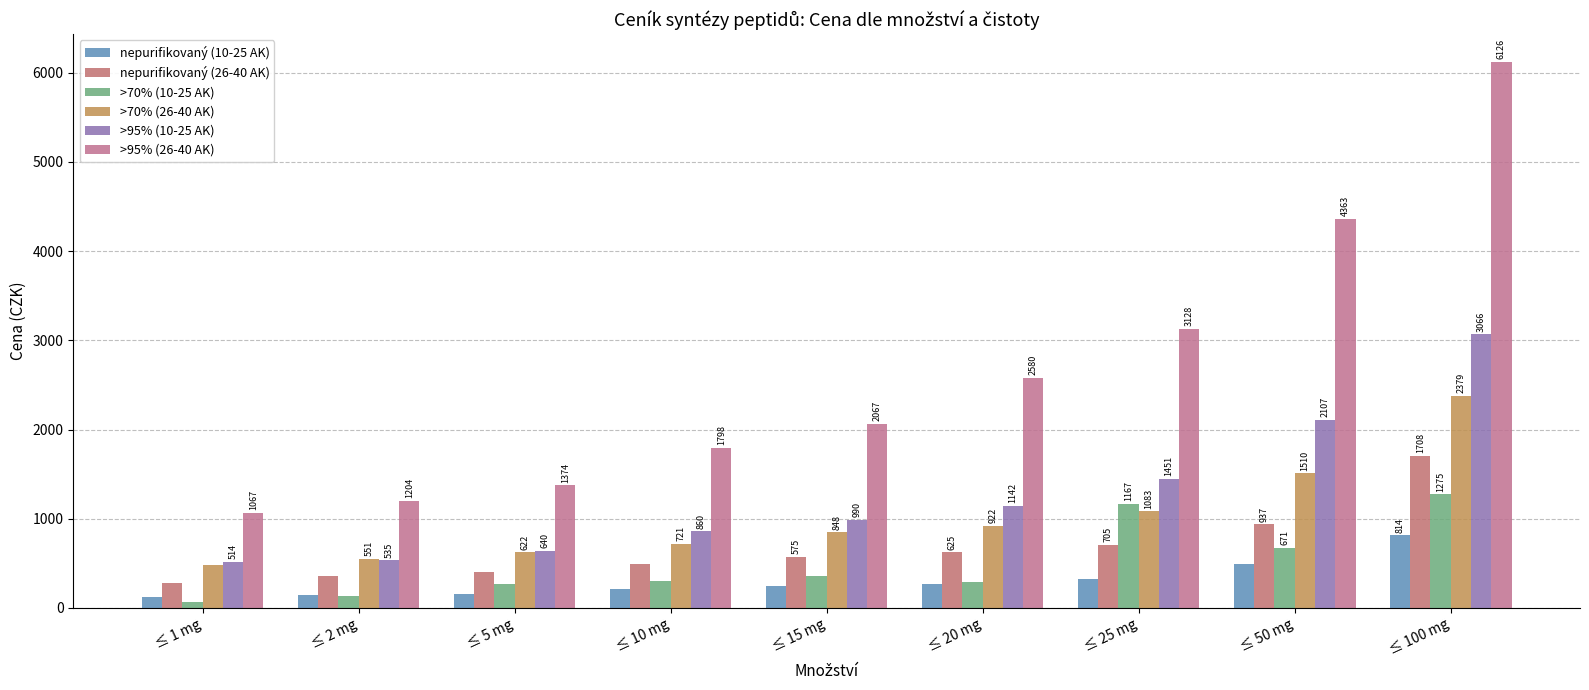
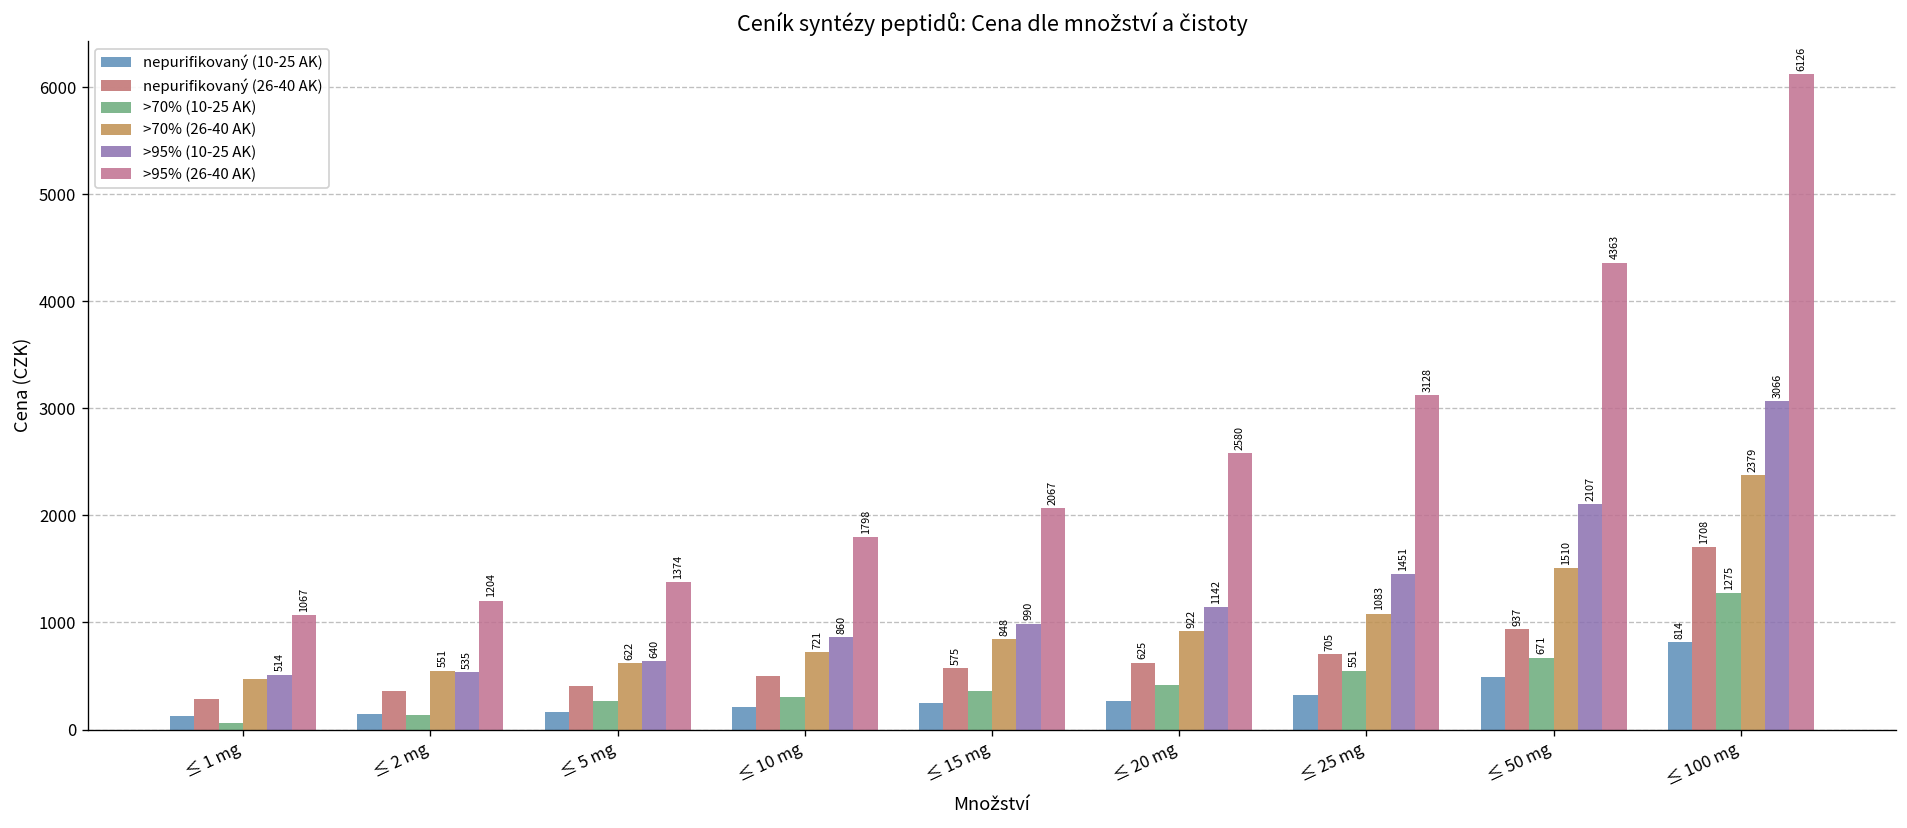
>70% (10-25 AK), ≤ 20 mg: 300 -> 400
>70% (10-25 AK), ≤ 25 mg: 1167 -> 551
